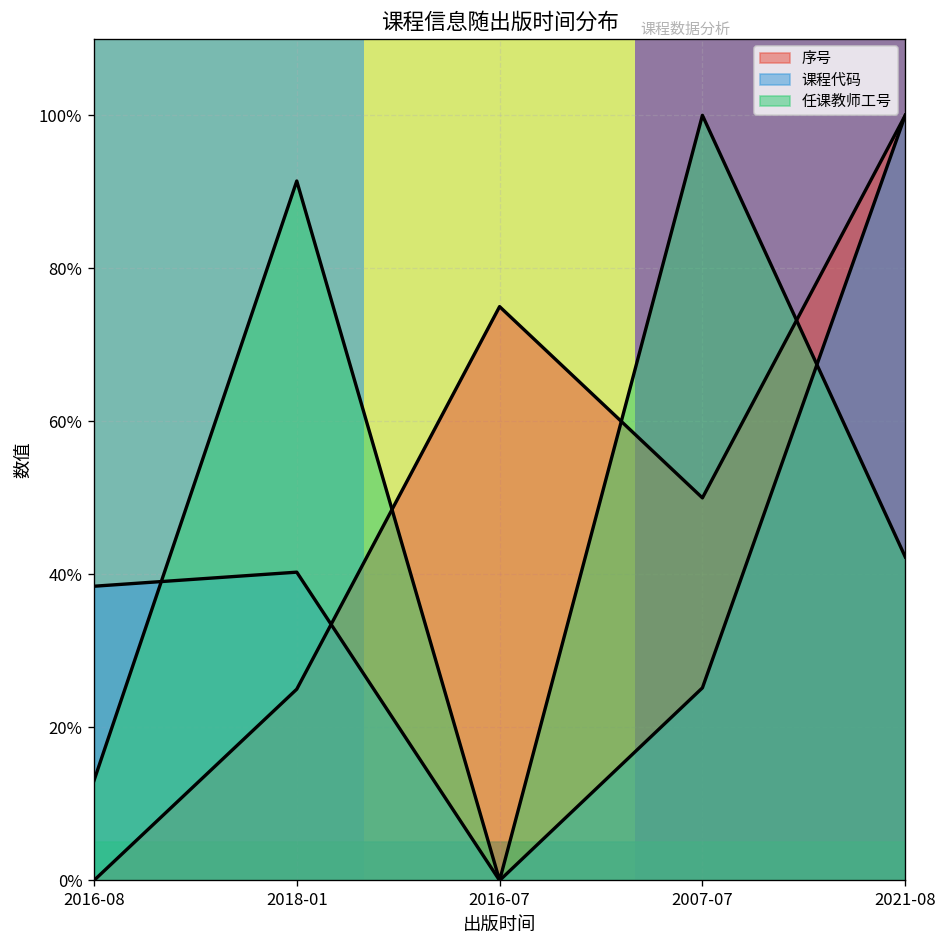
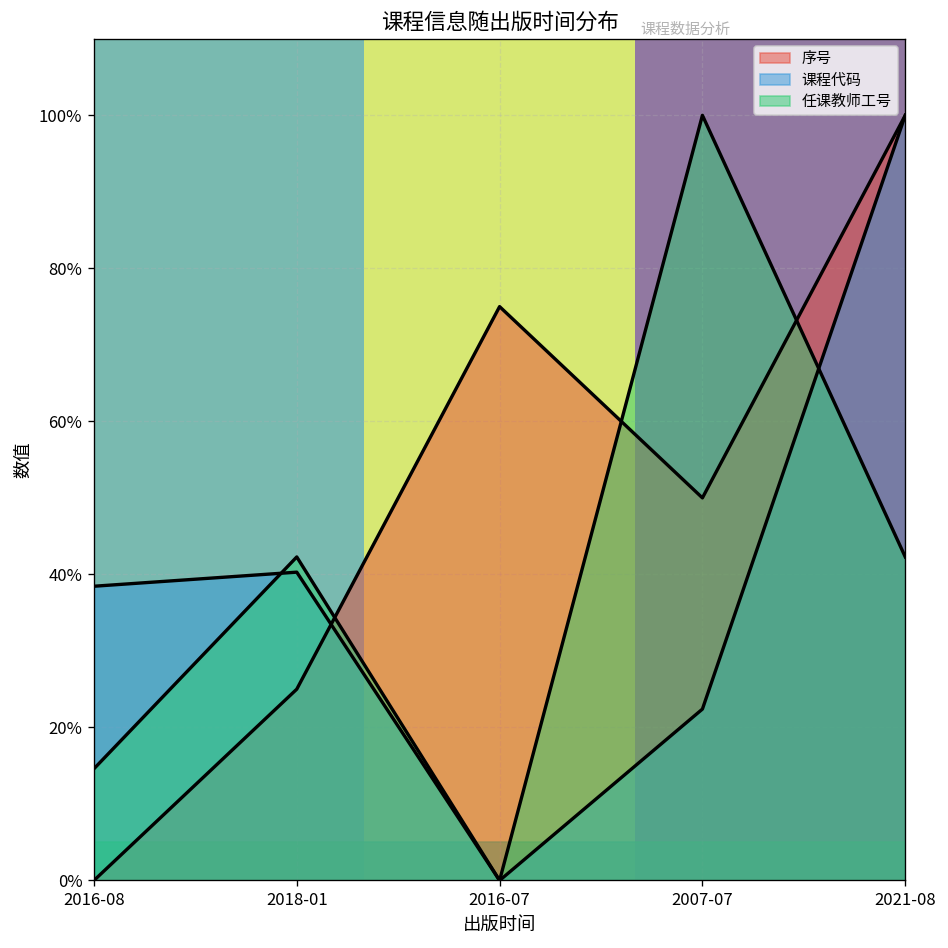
任课教师工号, 2016-08: 13% -> 15%
任课教师工号, 2018-01: 91% -> 42%
课程代码, 2007-07: 25% -> 22%
